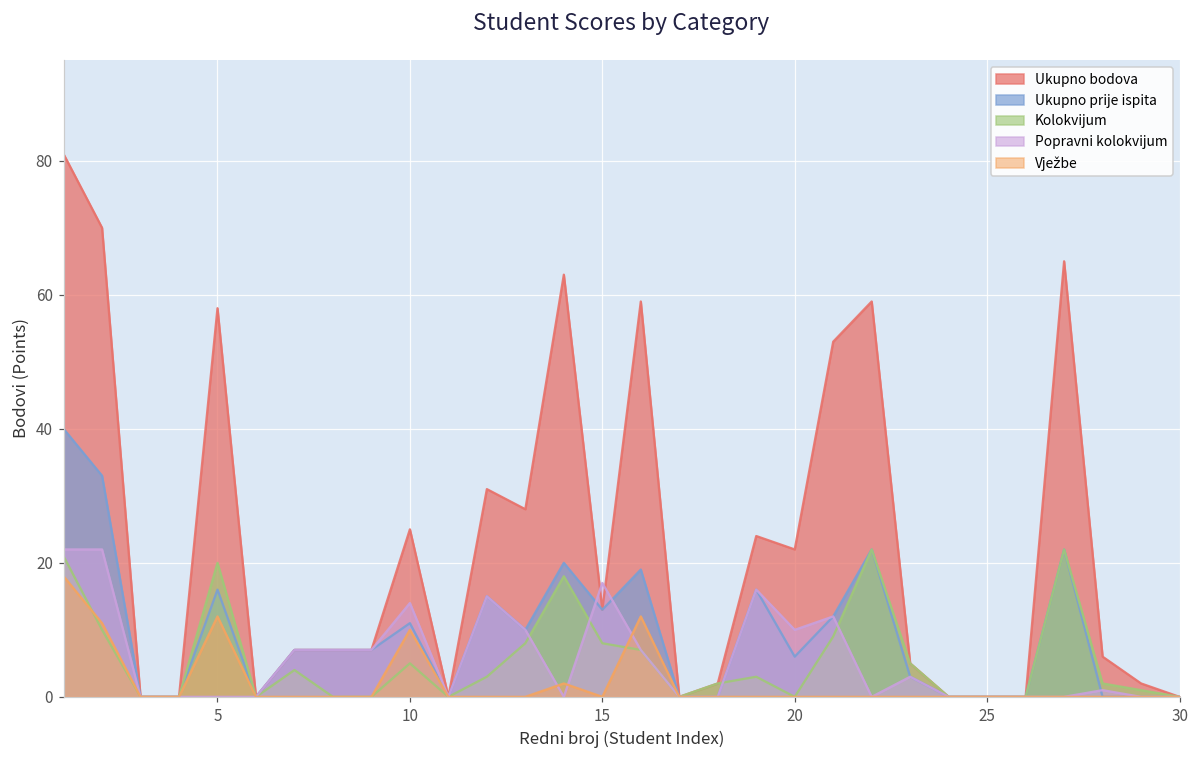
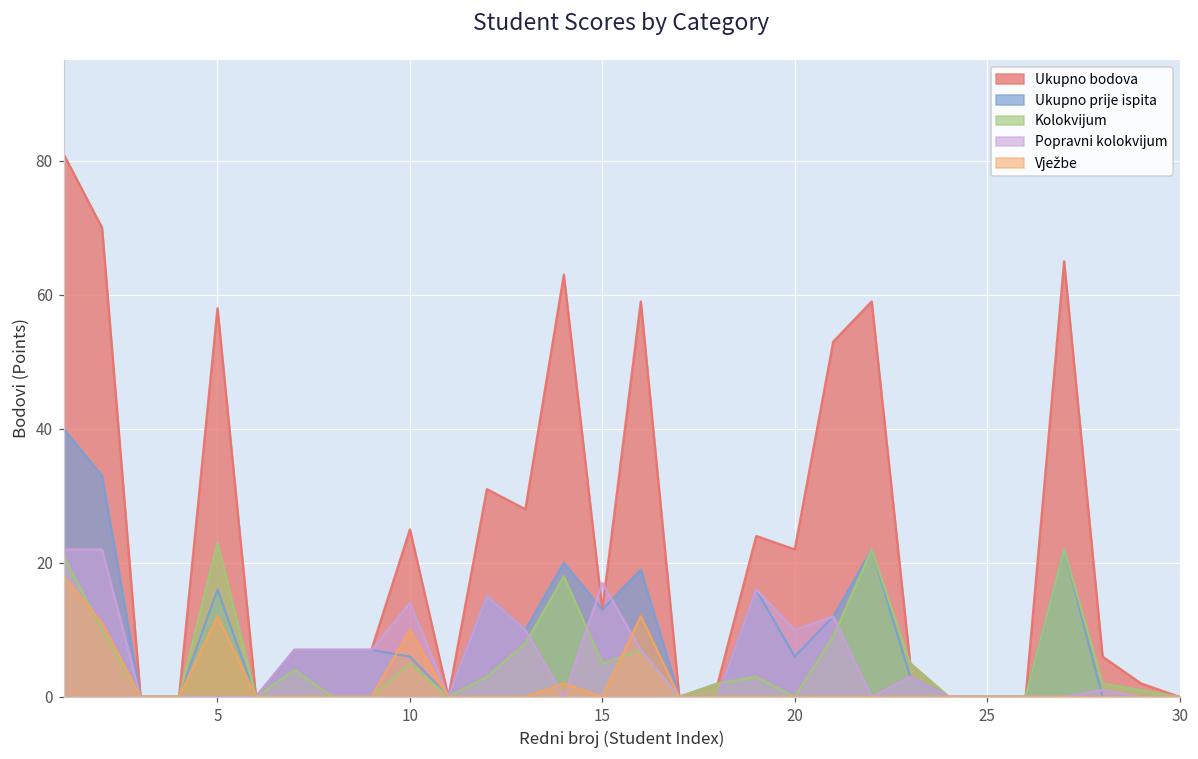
Kolokvijum, 5: 20 -> 23
Ukupno prije ispita, 10: 11 -> 6
Kolokvijum, 15: 8 -> 5
